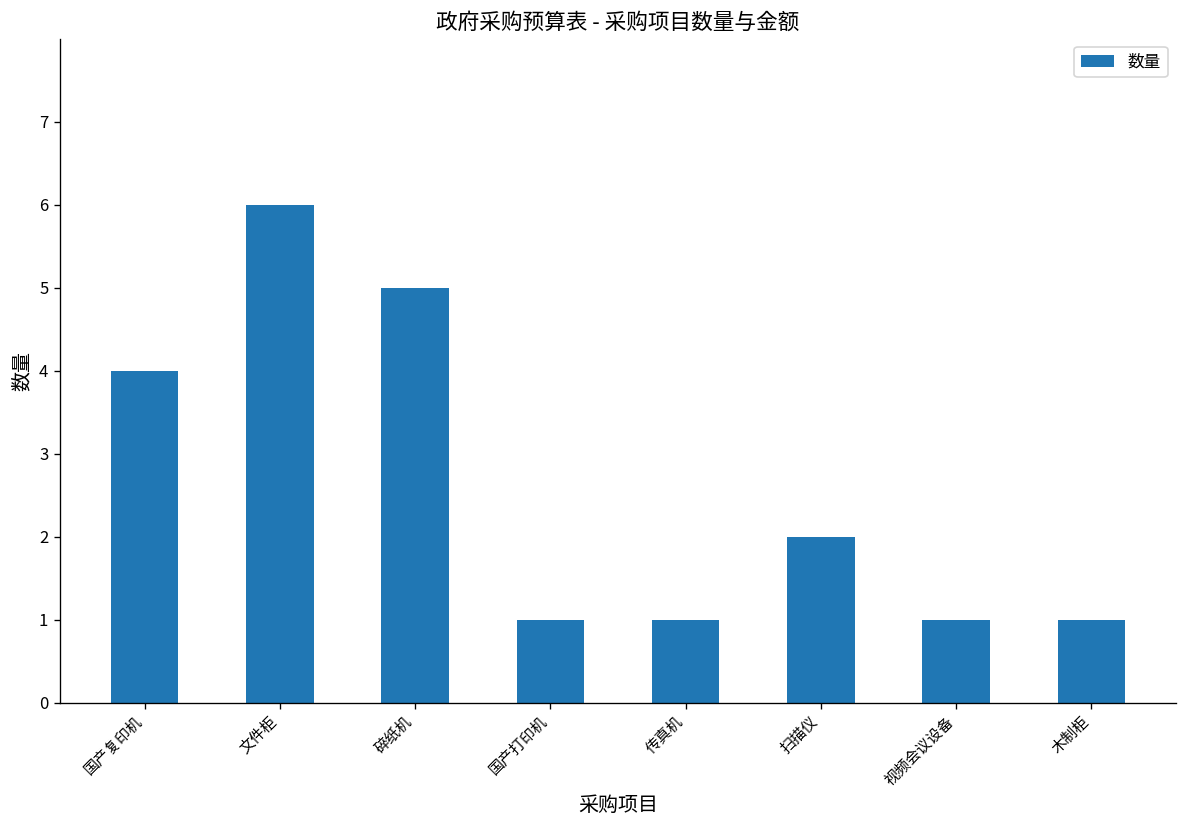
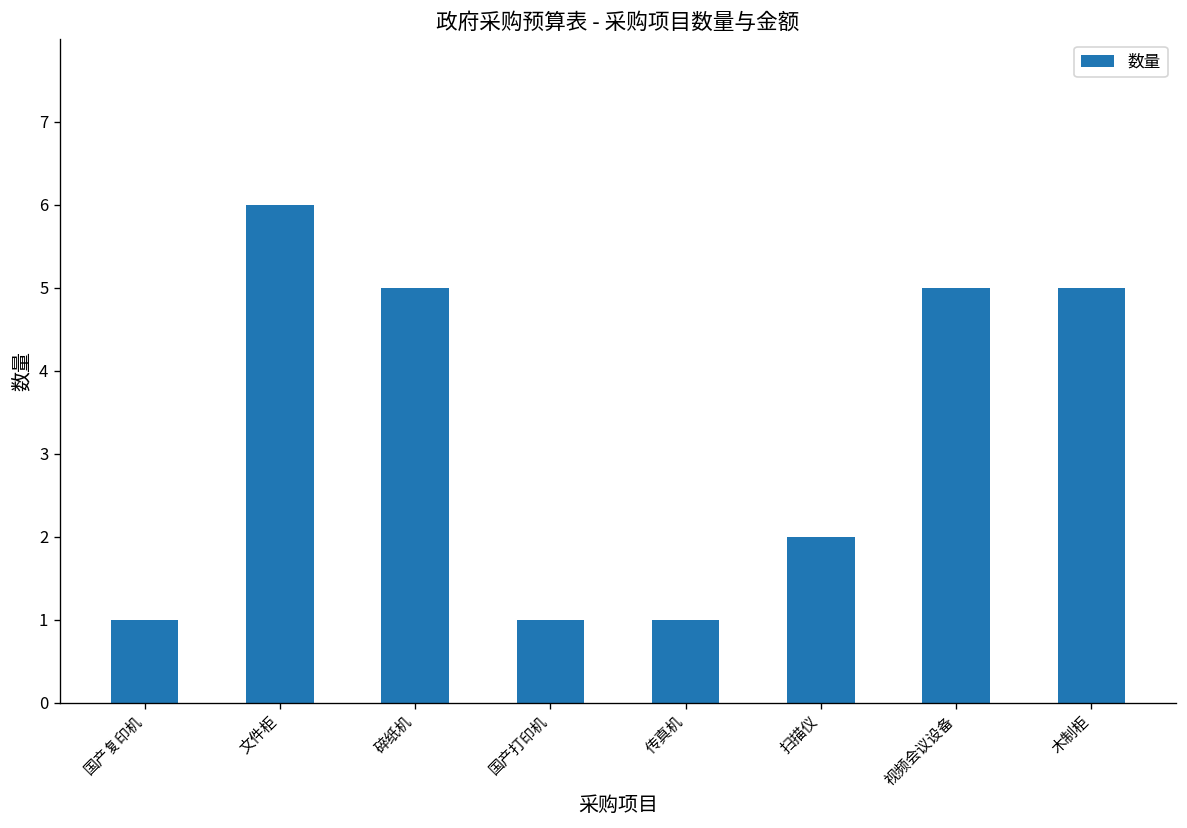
国产复印机: 4 -> 1
视频会议设备: 1 -> 5
木制柜: 1 -> 5
